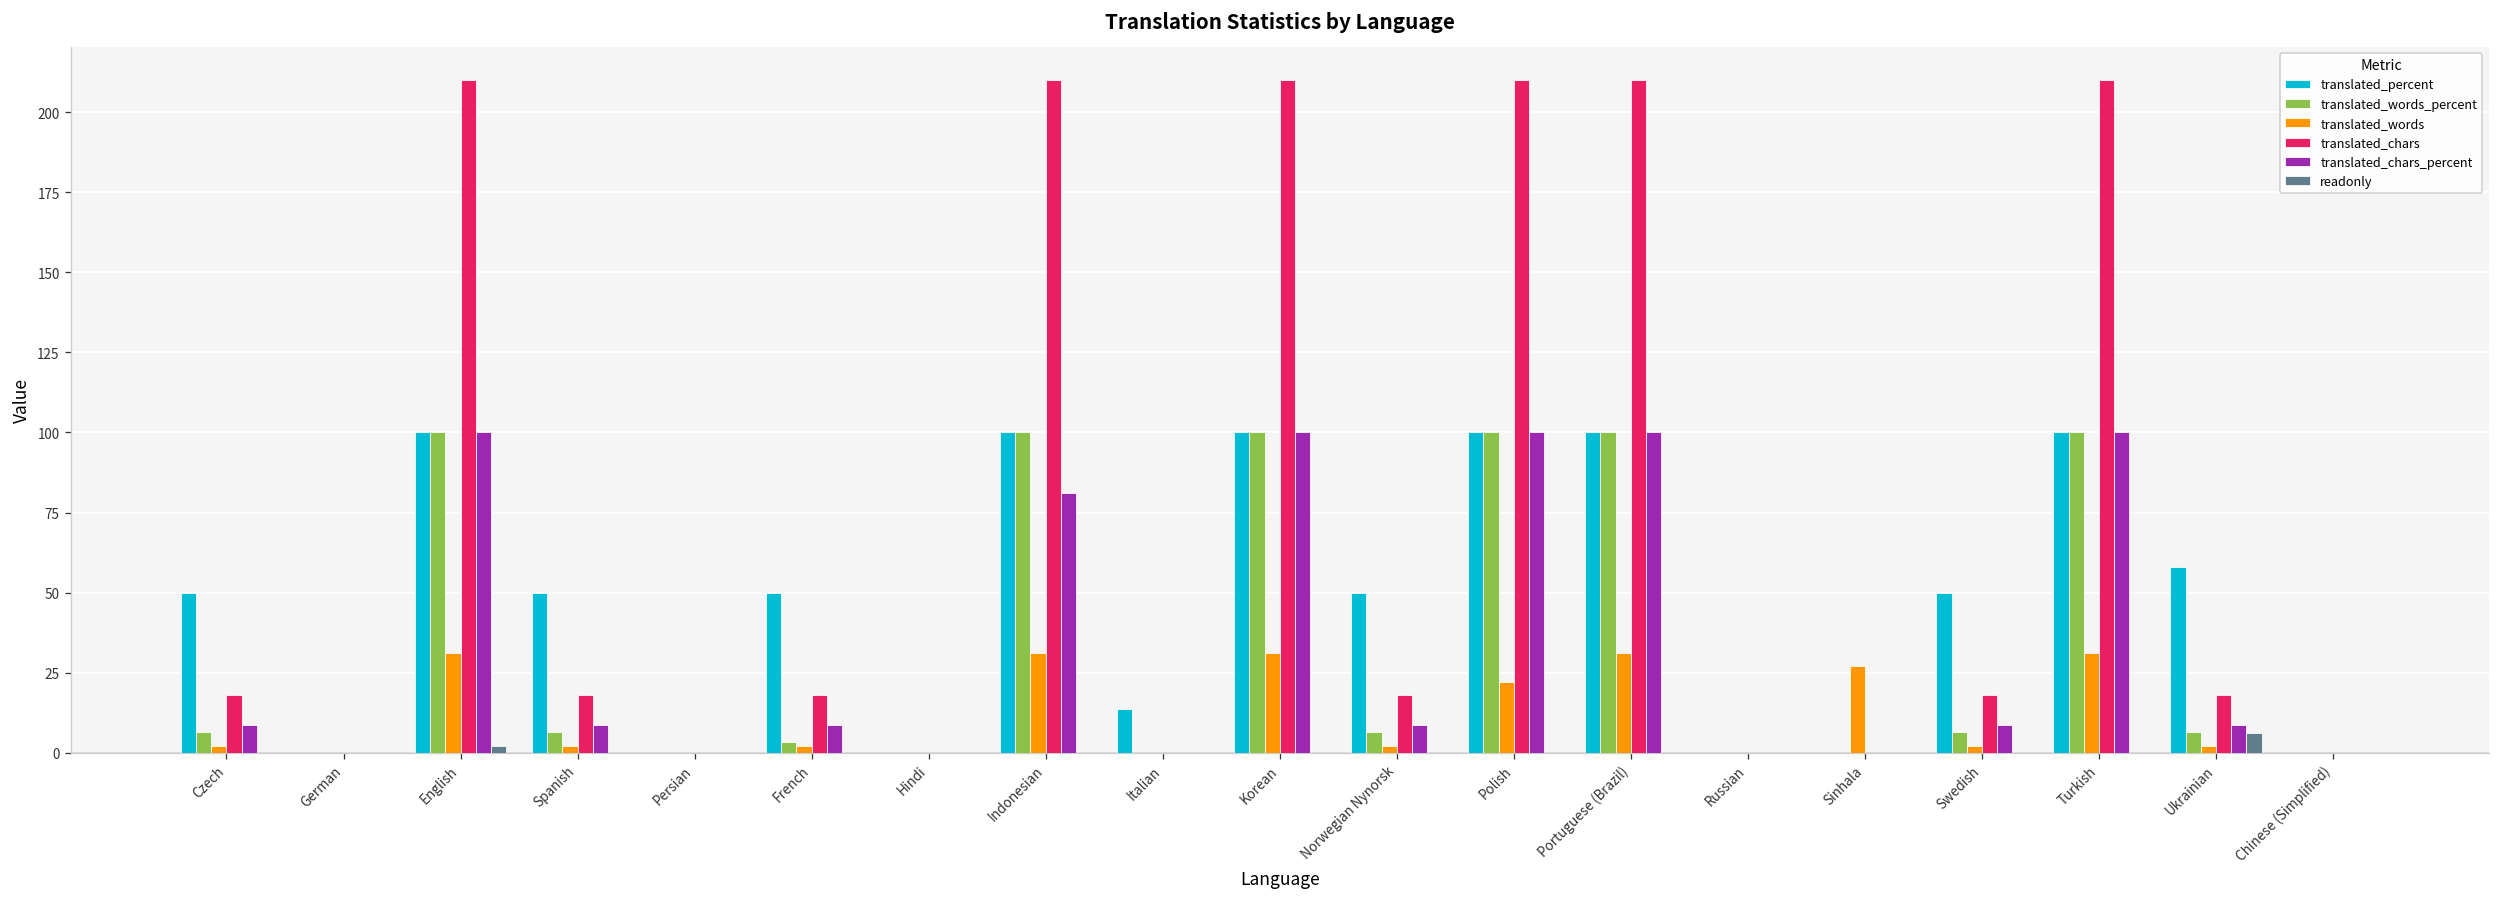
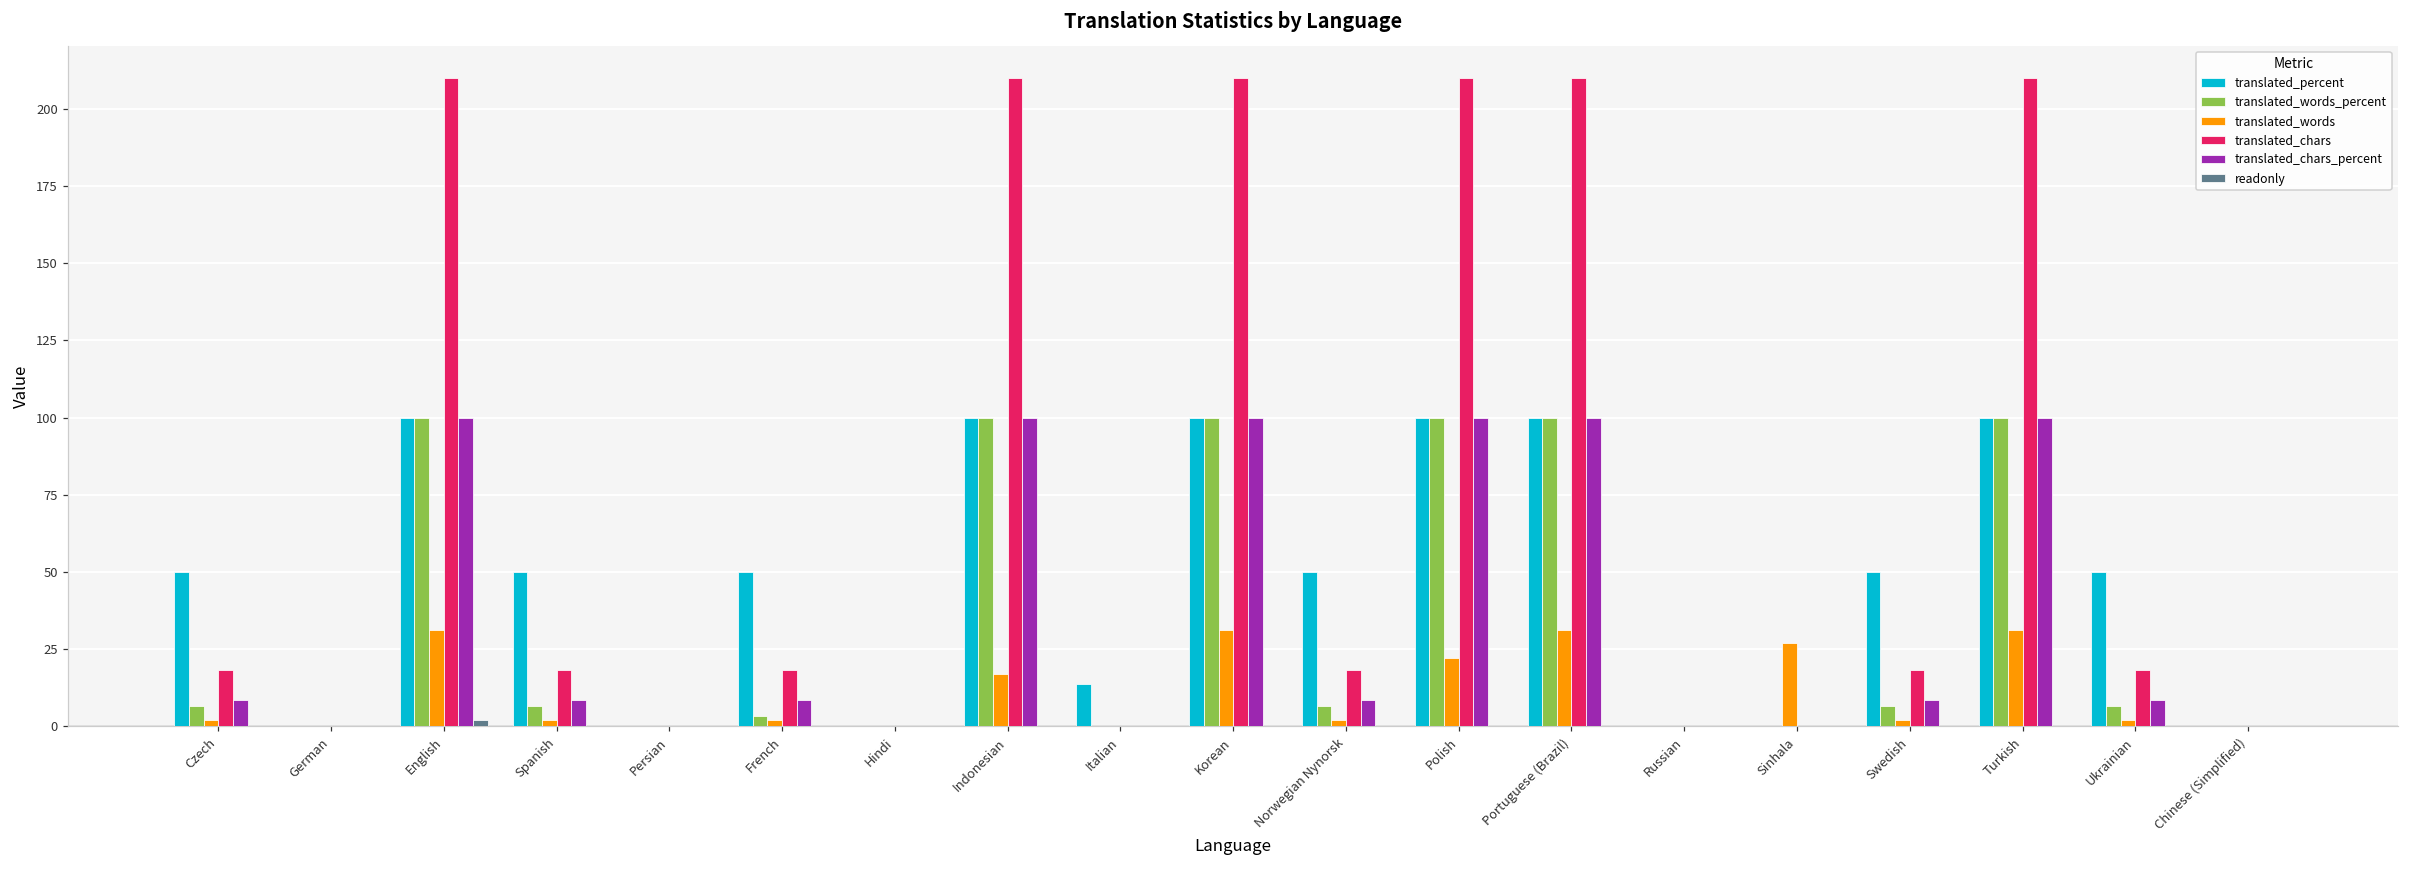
translated_words, Indonesian: 31 -> 17
translated_chars_percent, Indonesian: 81 -> 100
translated_percent, Ukrainian: 58 -> 50
readonly, Ukrainian: 6 -> 0
